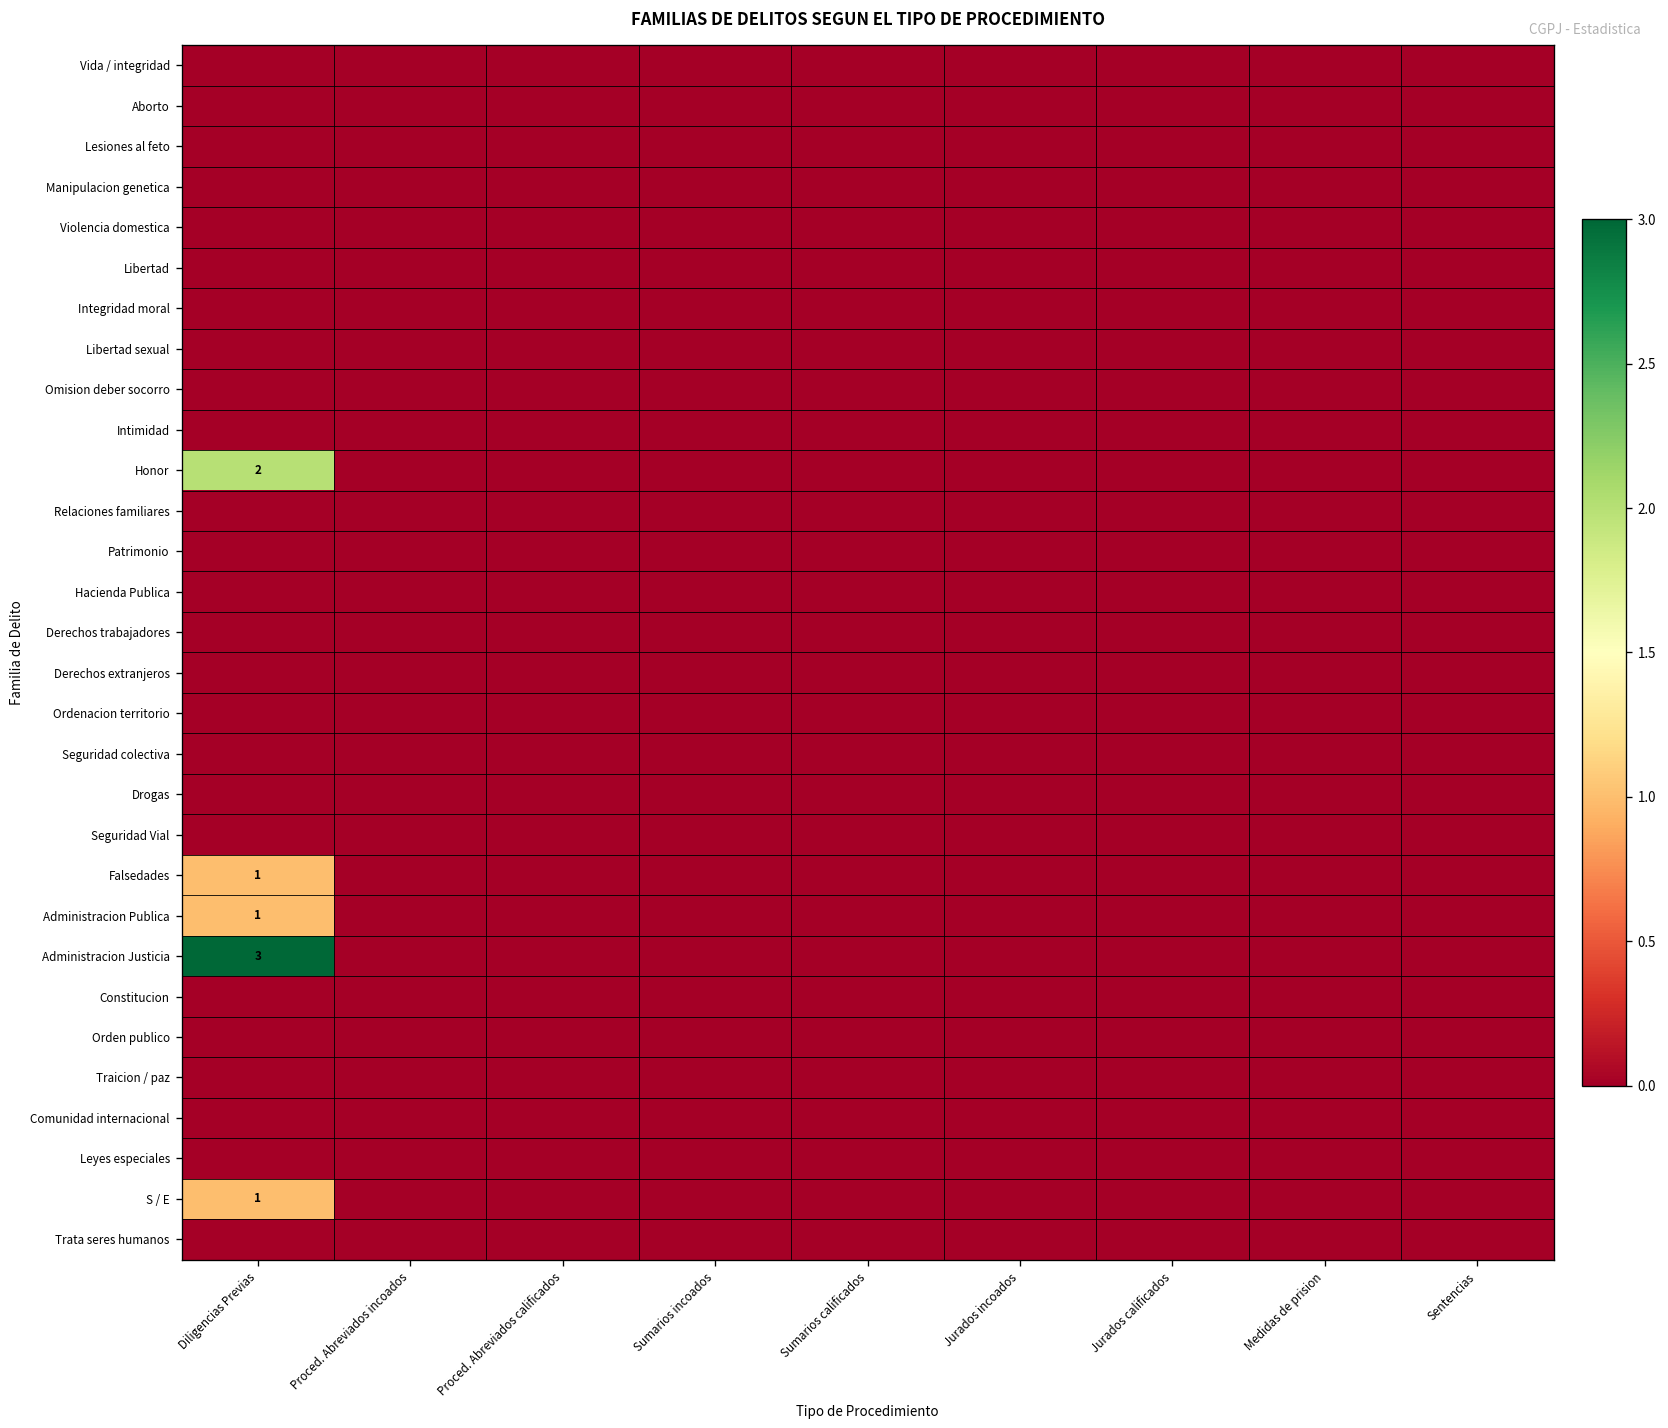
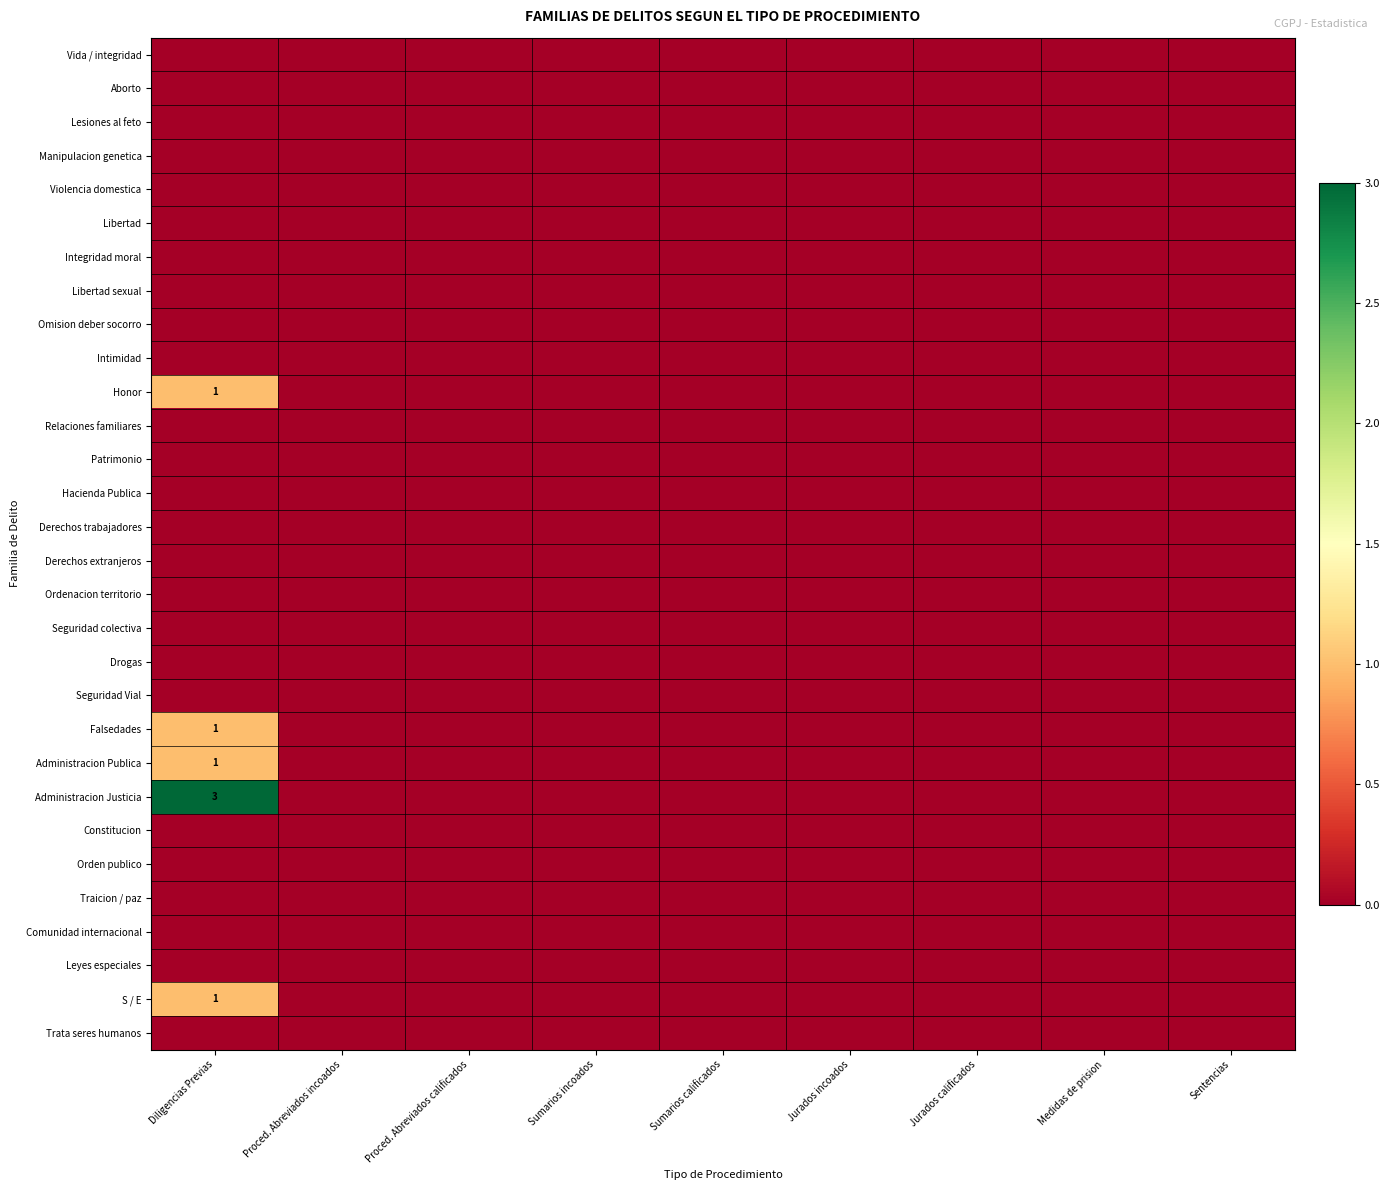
Honor, Diligencias Previas: 2 -> 1
